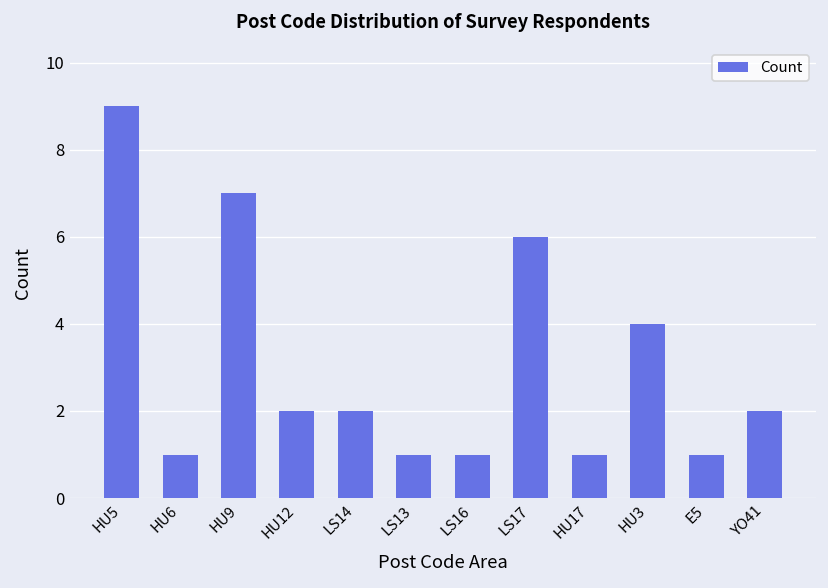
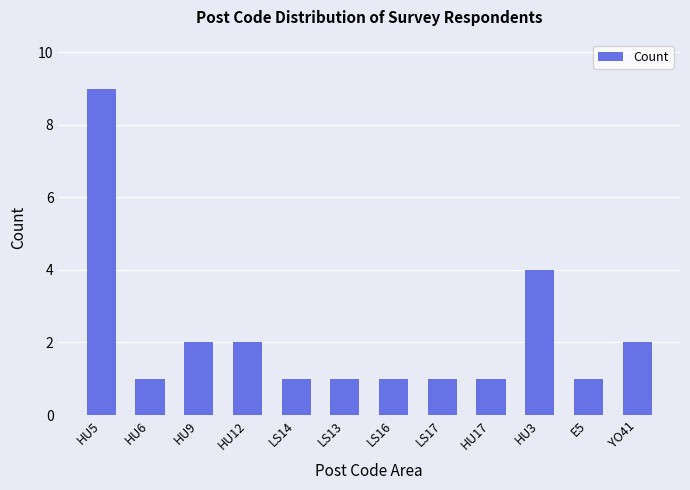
HU9: 7 -> 2
LS14: 2 -> 1
LS17: 6 -> 1
